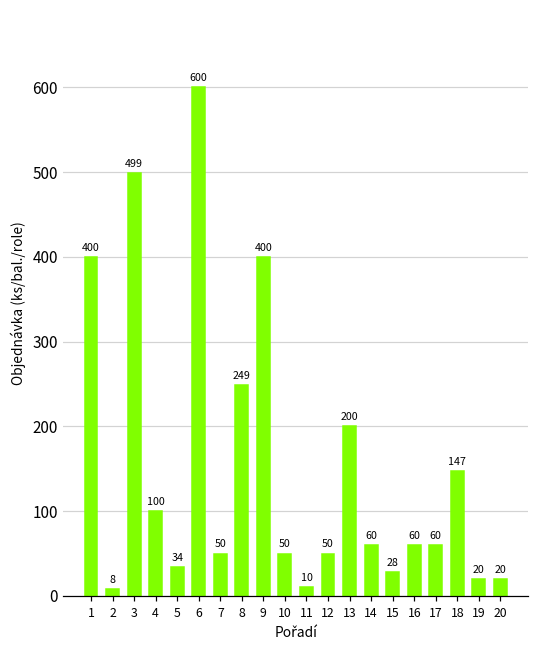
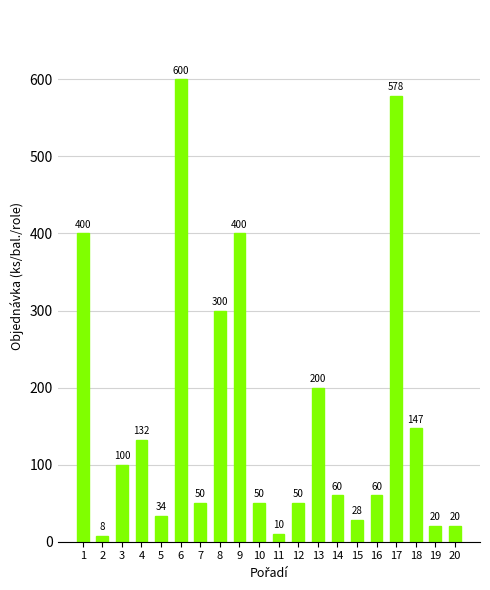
3: 499 -> 100
4: 100 -> 132
8: 249 -> 300
17: 60 -> 578
